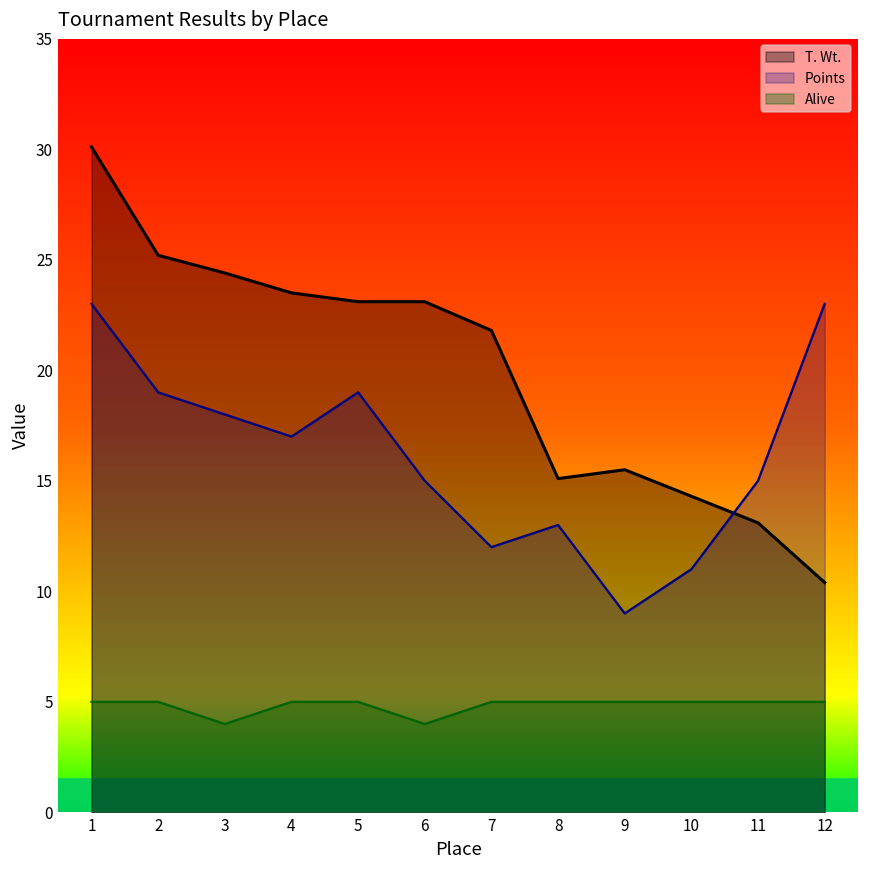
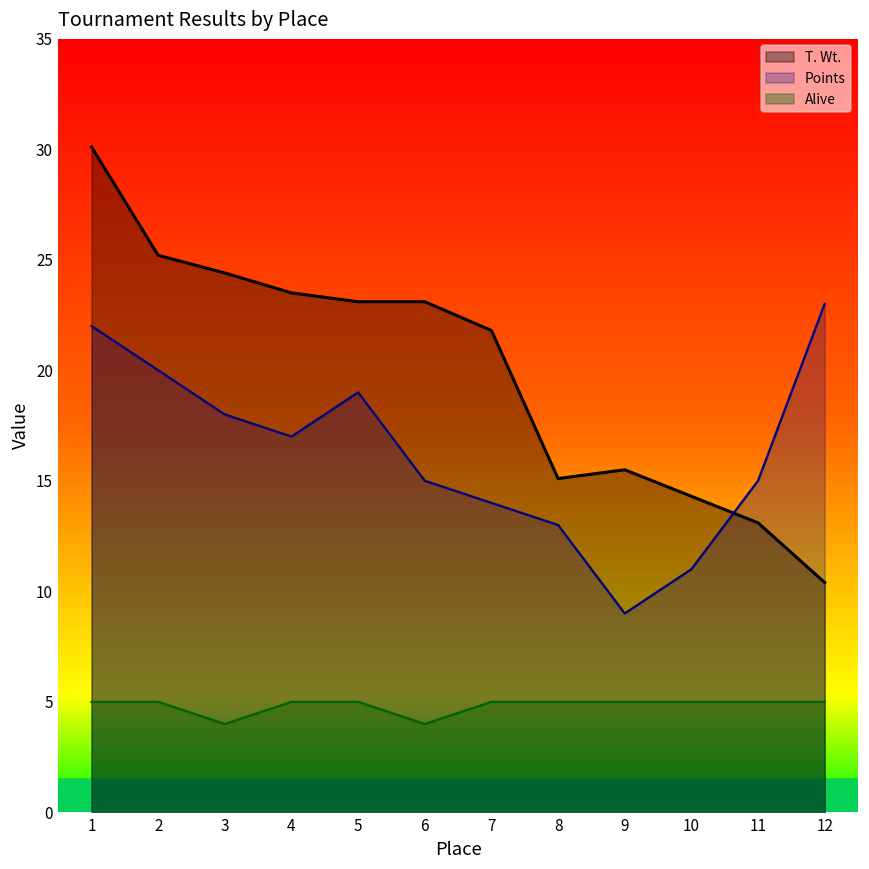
Points, 1: 23 -> 22
Points, 2: 19 -> 20
Points, 7: 12 -> 14
